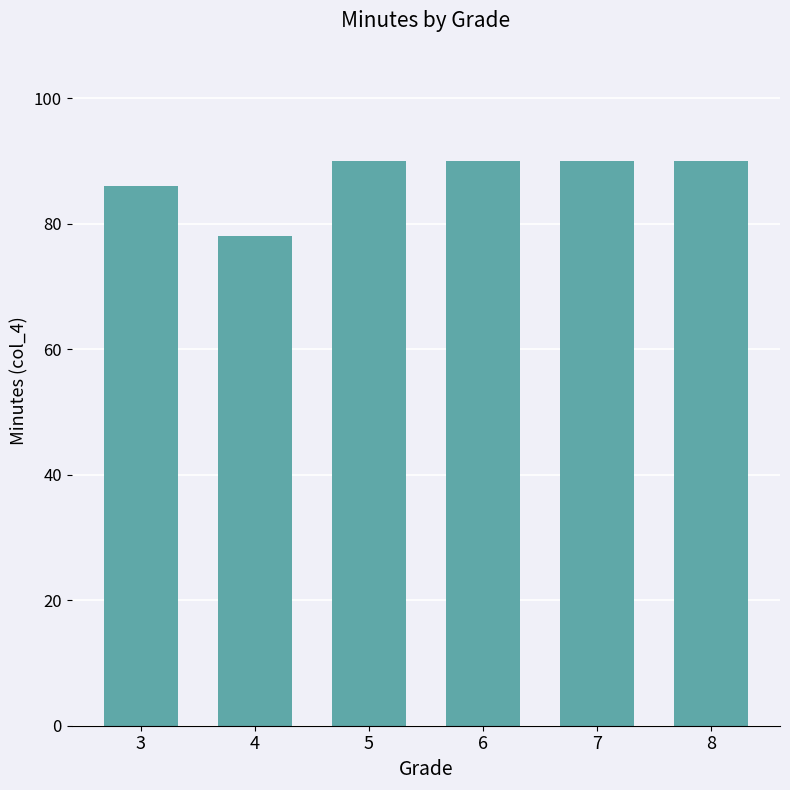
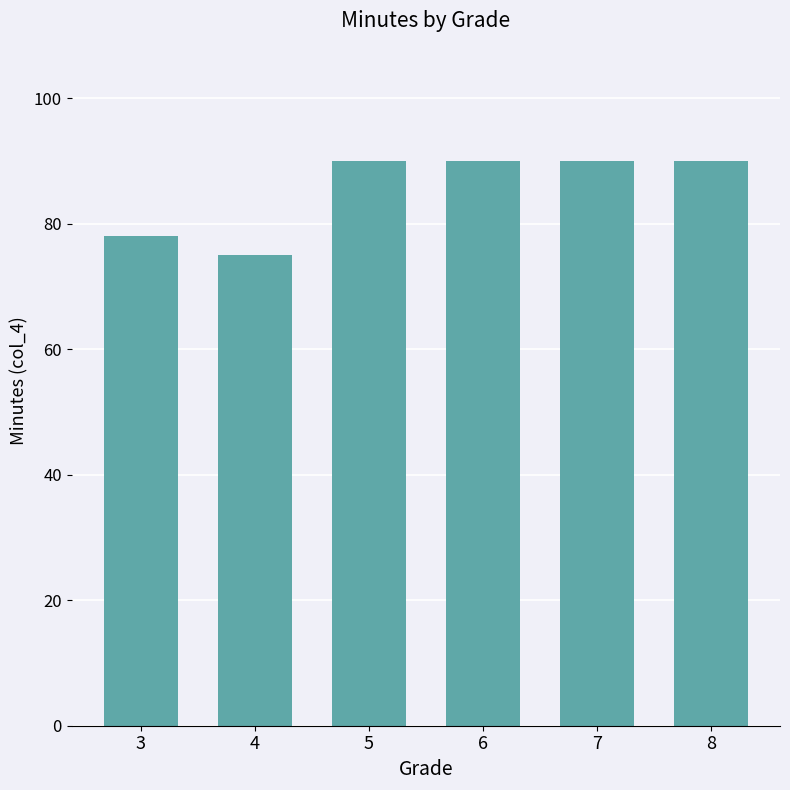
3: 86 -> 78
4: 78 -> 75
